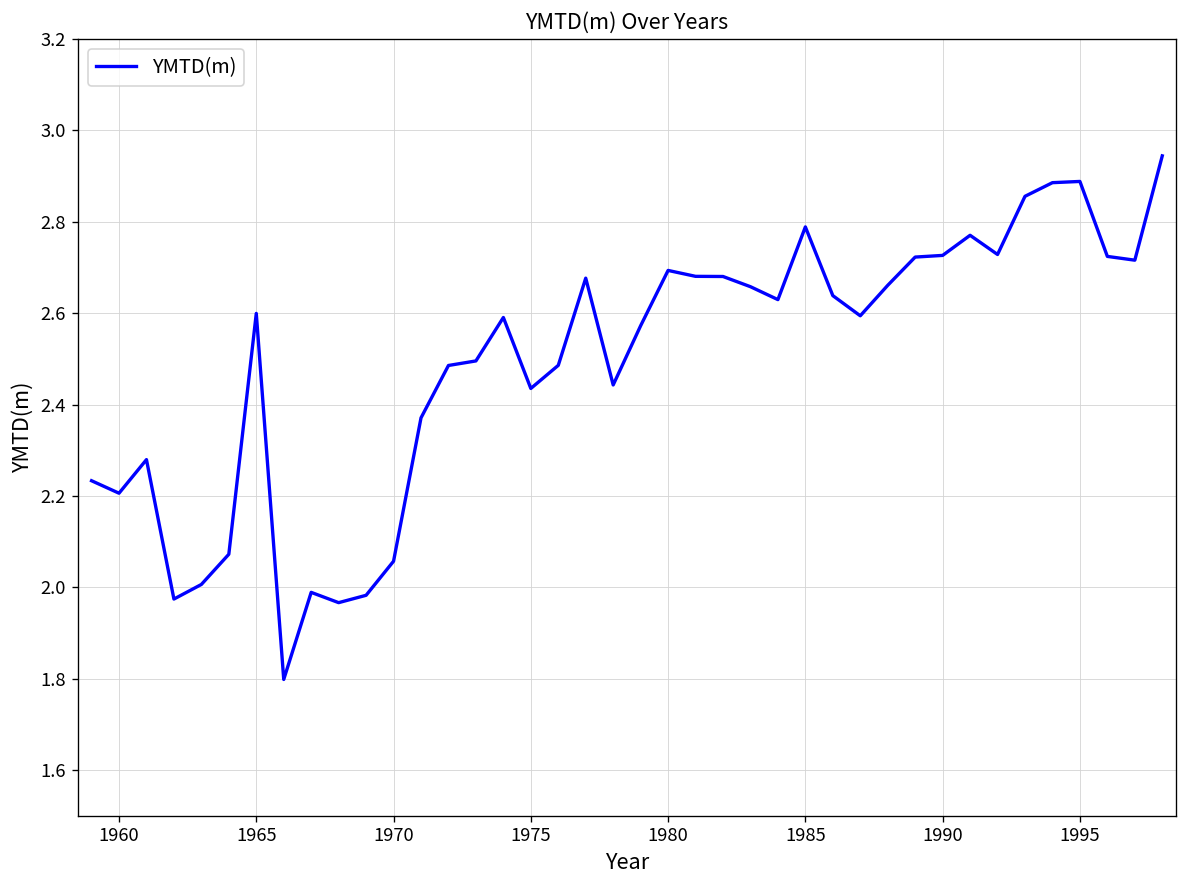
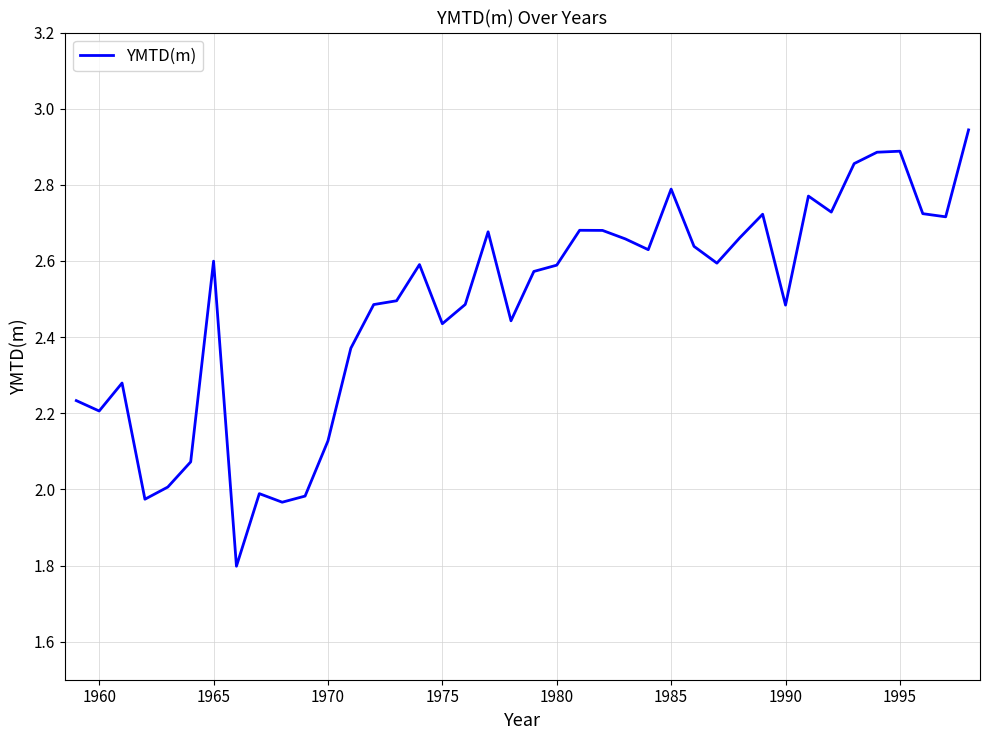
1970: 2.06 -> 2.13
1980: 2.69 -> 2.59
1990: 2.73 -> 2.48
